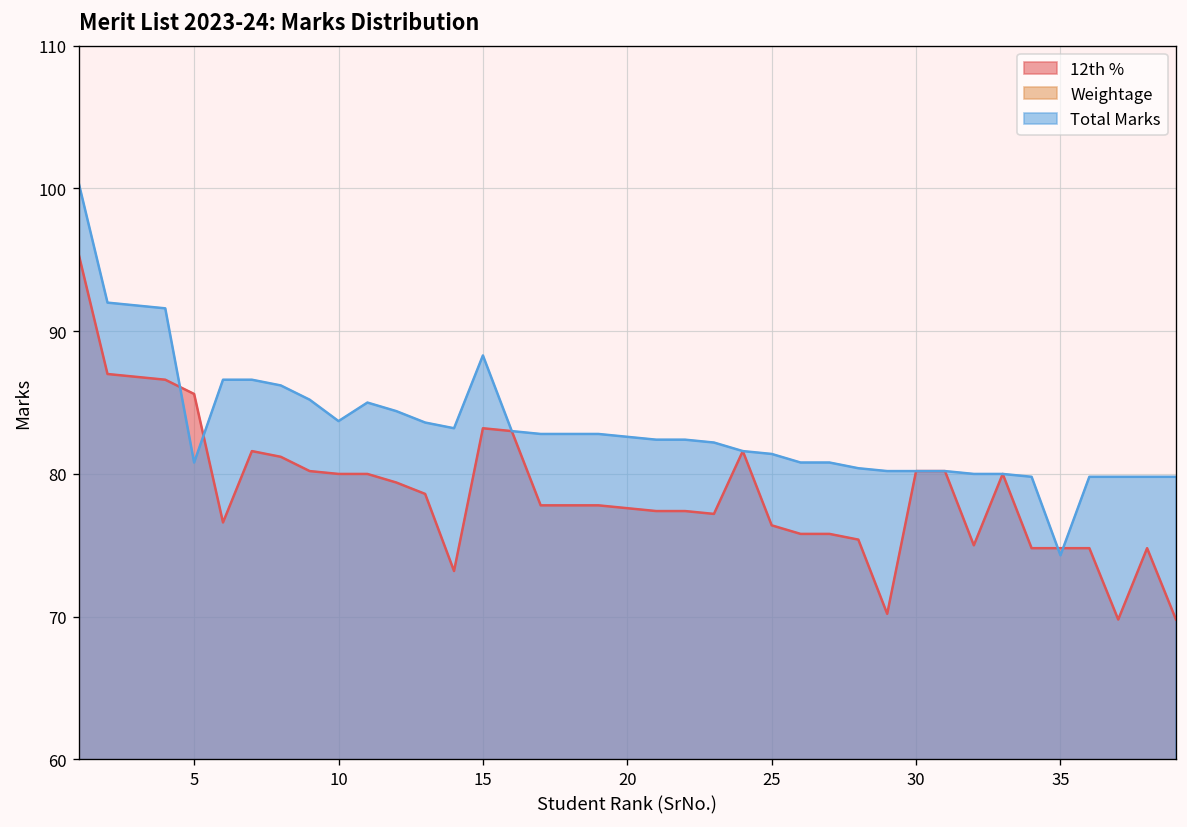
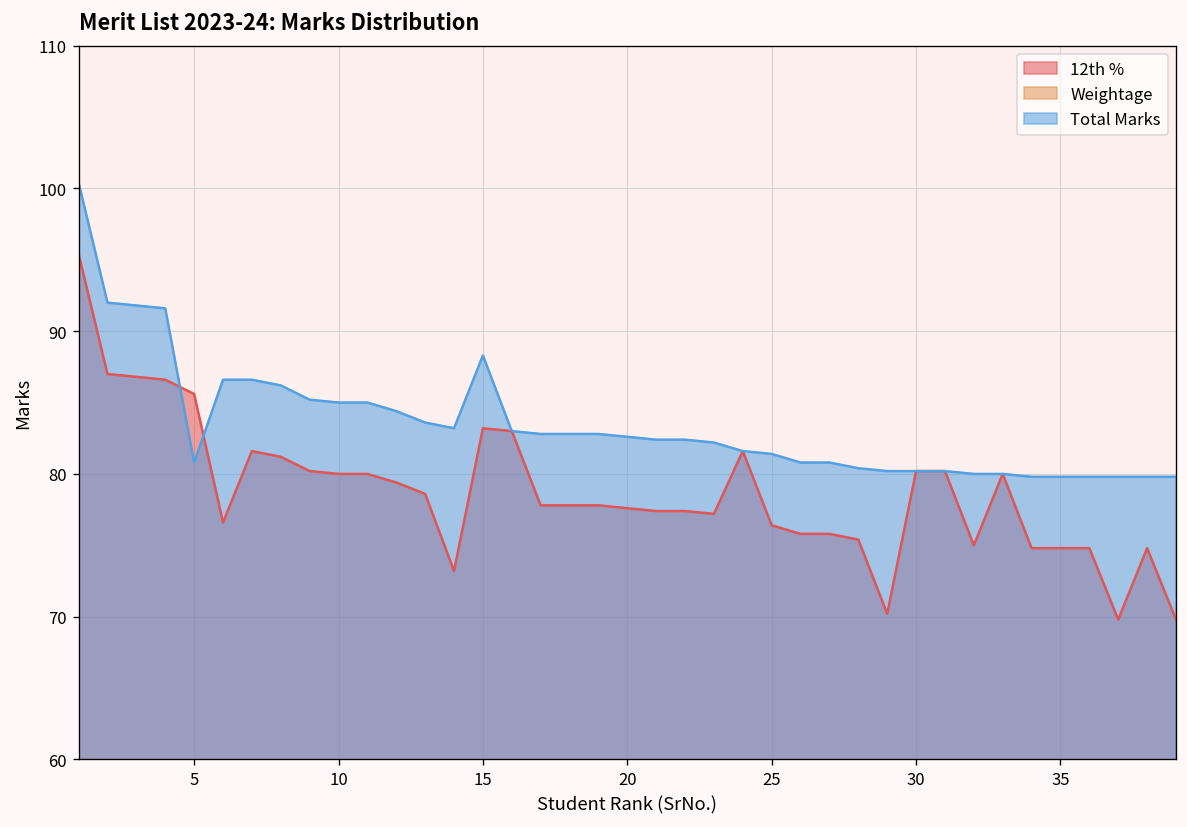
Total Marks, 10: 83.7 -> 85.0
Total Marks, 35: 74.3 -> 79.8
